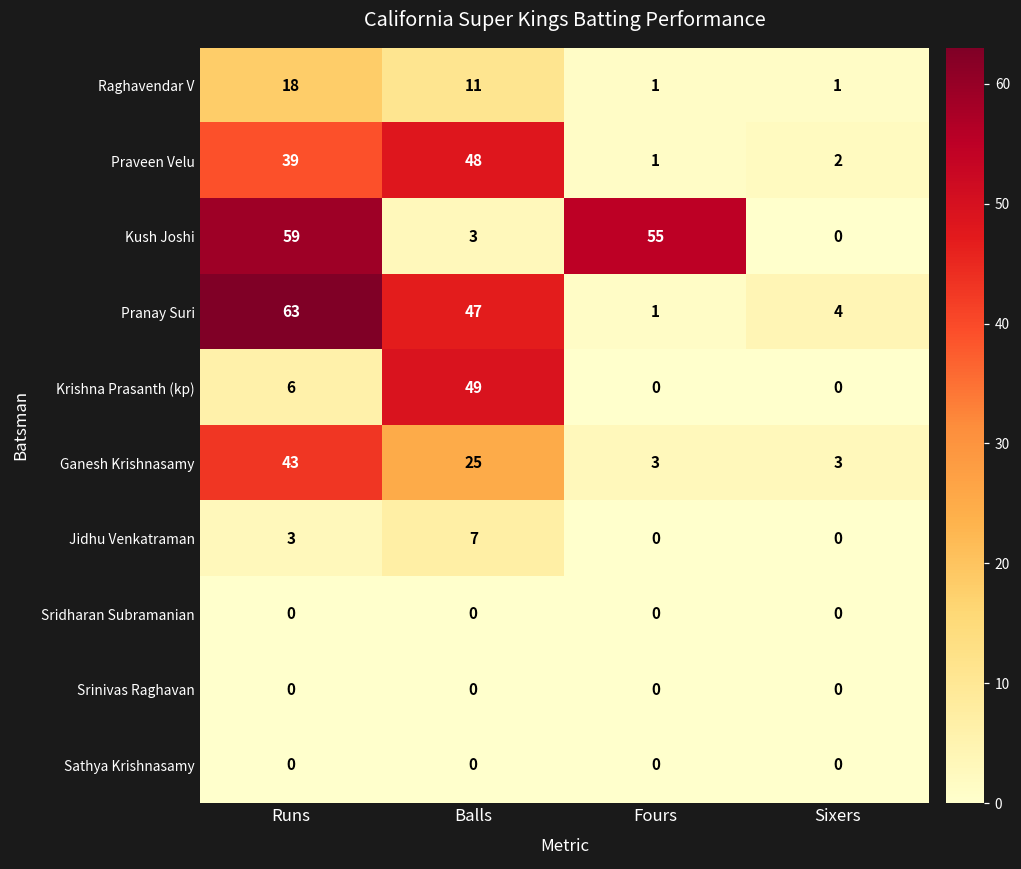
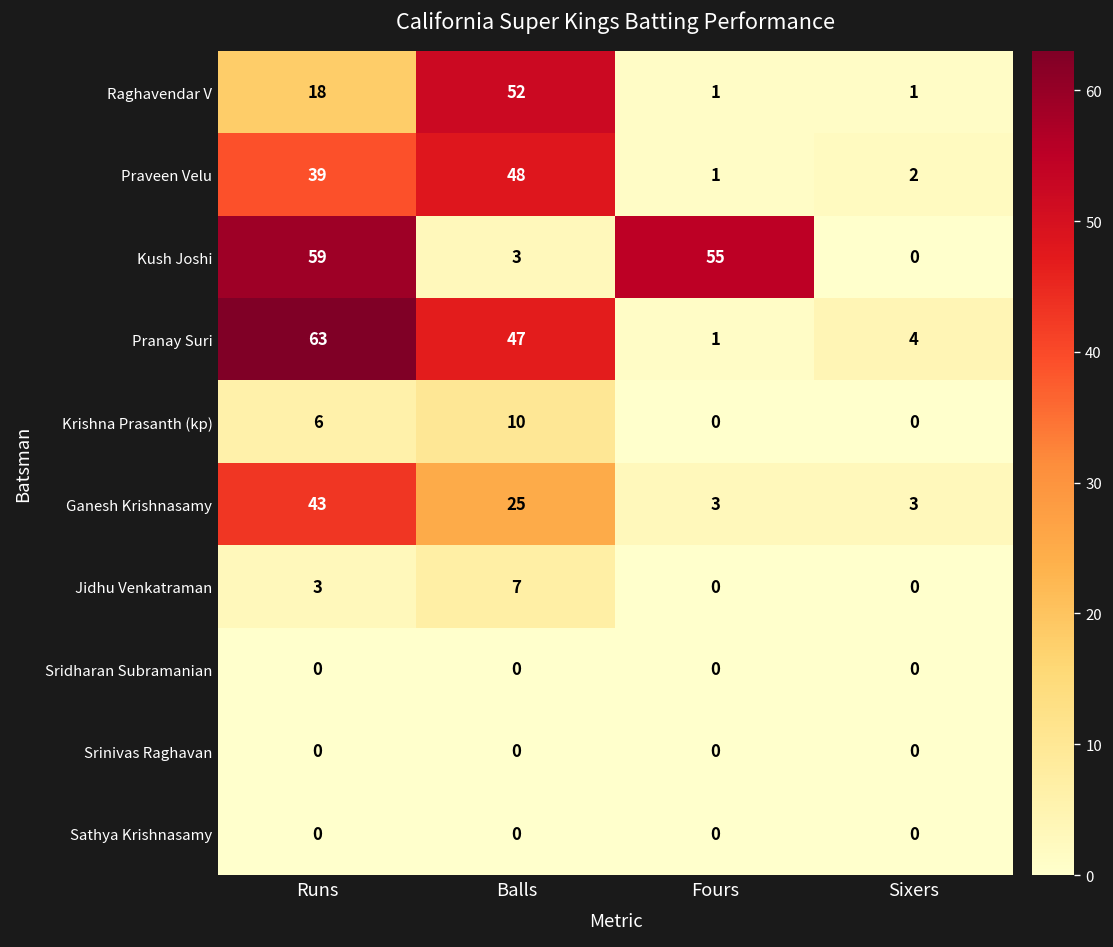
Raghavendar V, Balls: 11 -> 52
Krishna Prasanth (kp), Balls: 49 -> 10
